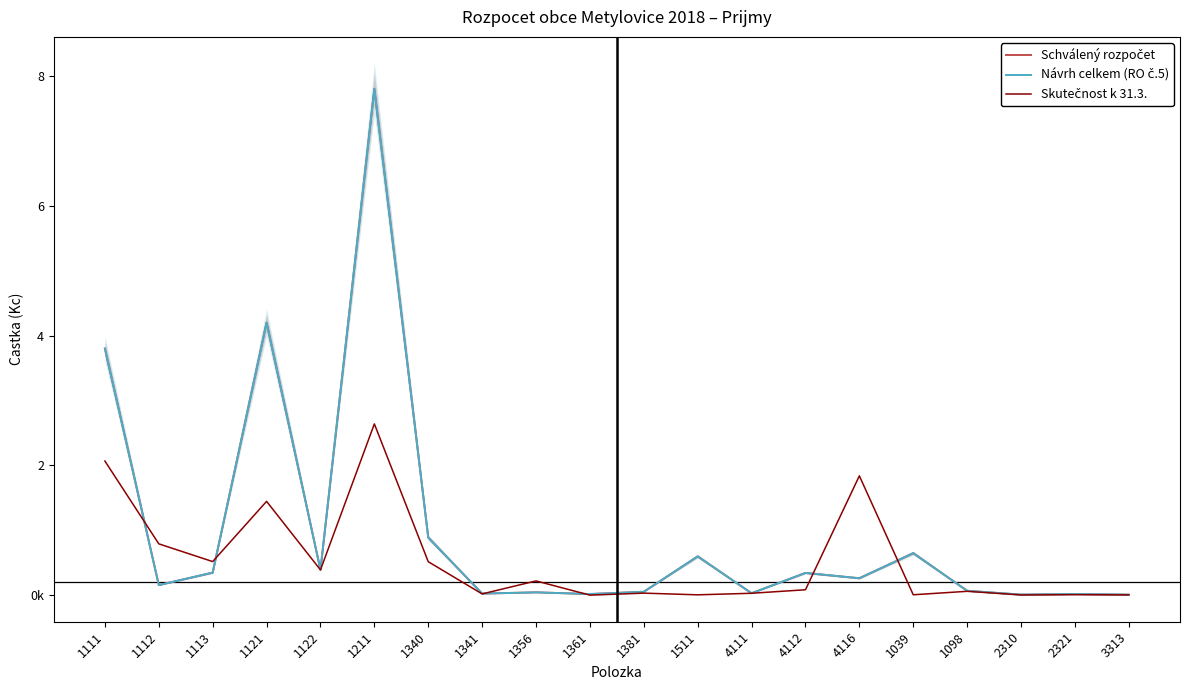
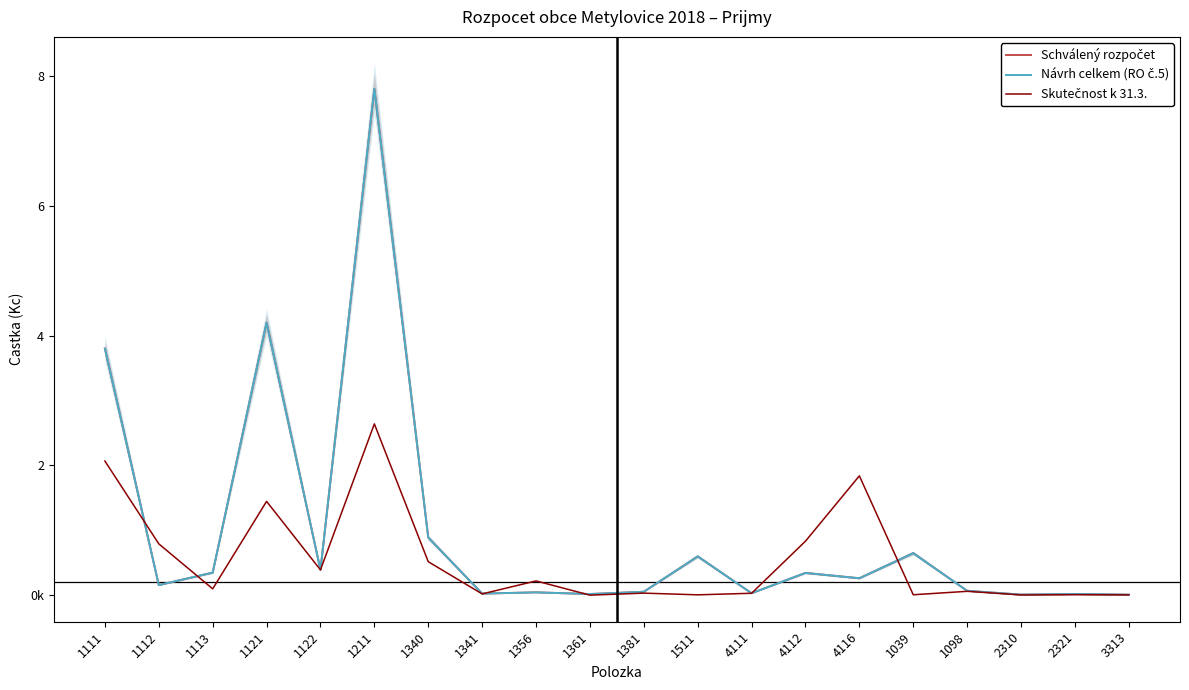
Skutečnost k 31.3., 1113: 0.5 -> 0.1
Skutečnost k 31.3., 4112: 0.1 -> 0.8
